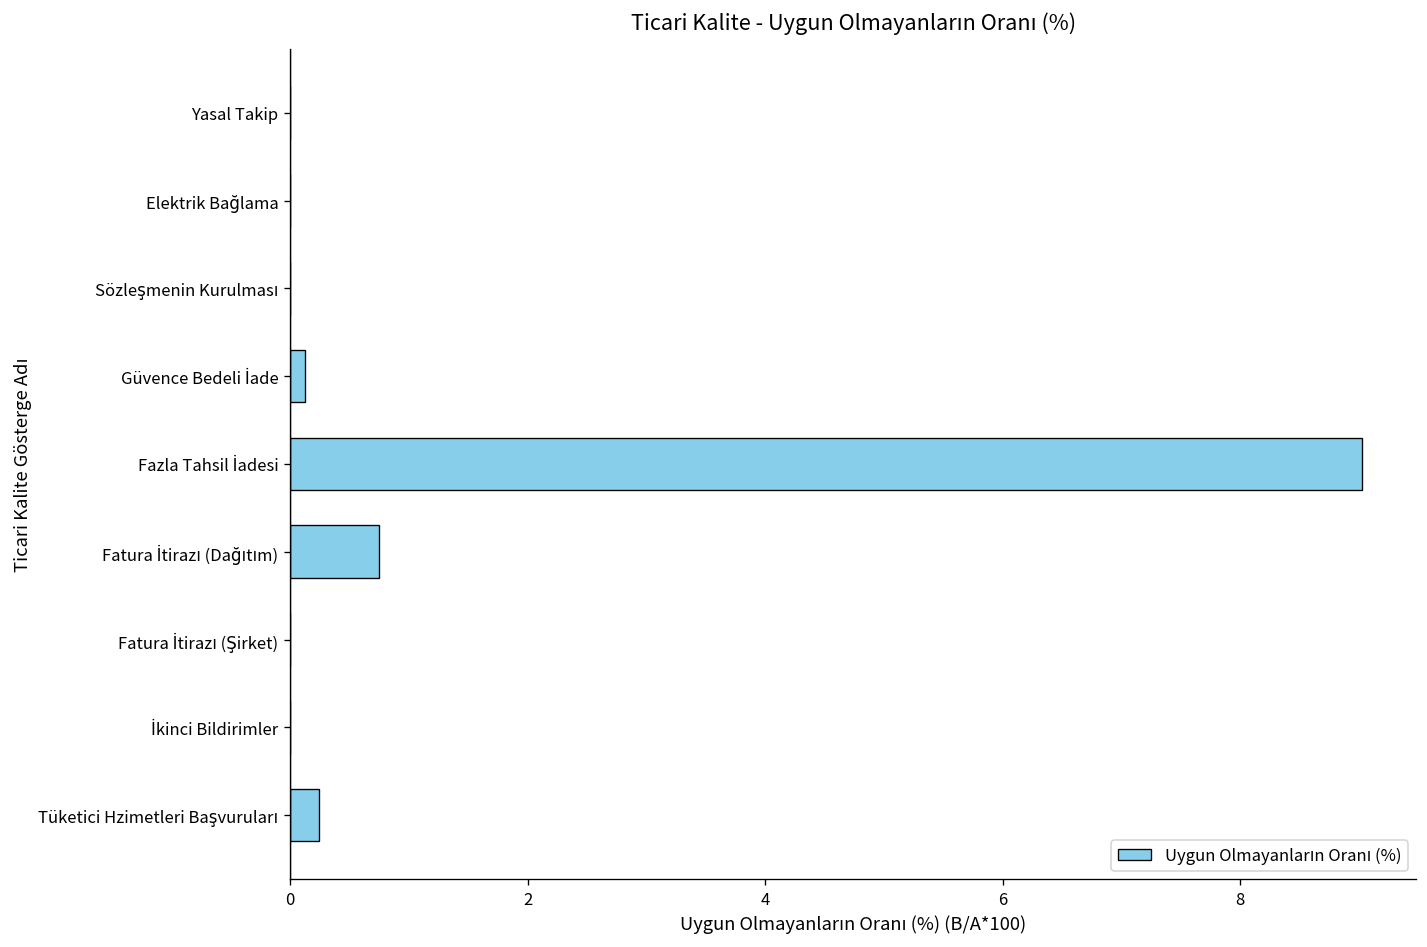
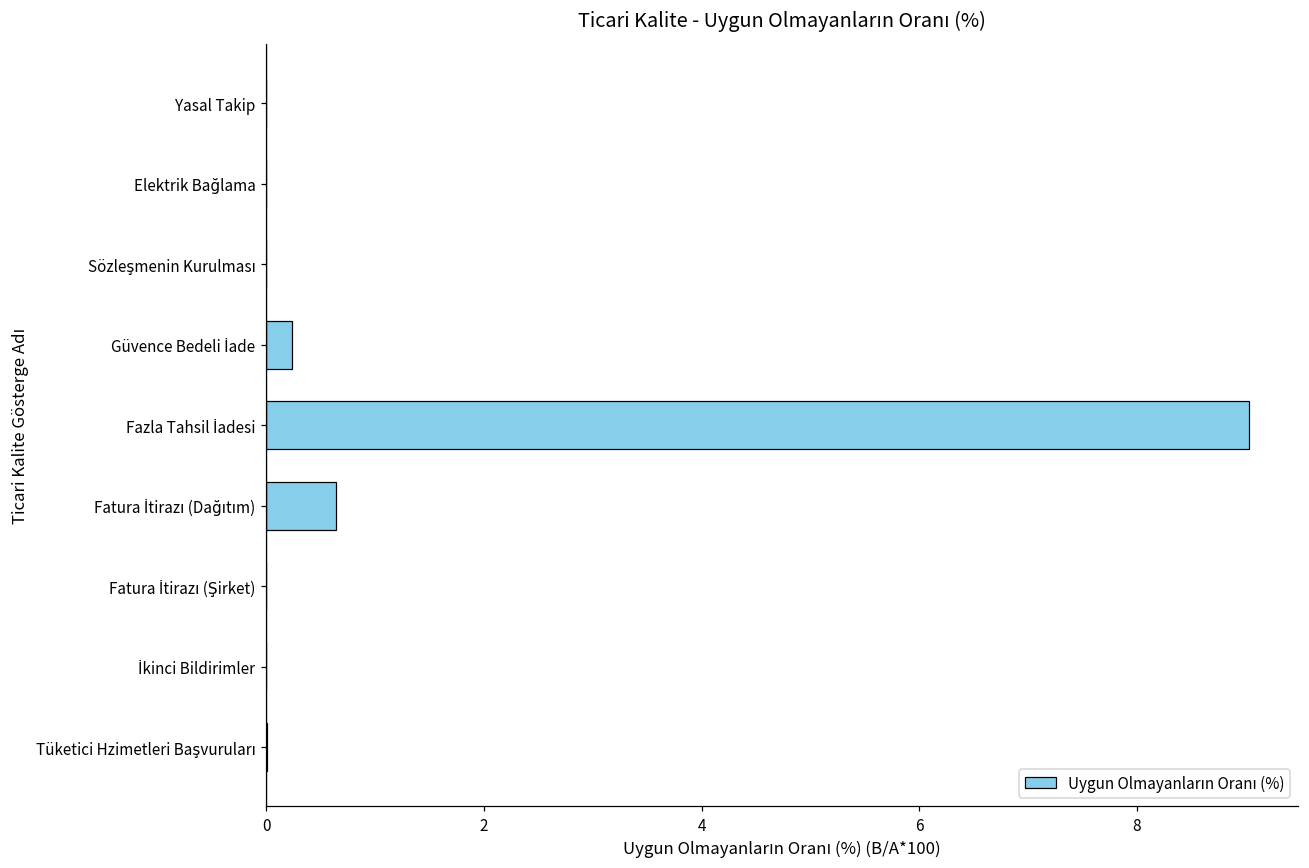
Güvence Bedeli İade: 0.1 -> 0.2
Fatura İtirazı (Dağıtım): 0.7 -> 0.6
Tüketici Hzimetleri Başvuruları: 0.2 -> 0.0
